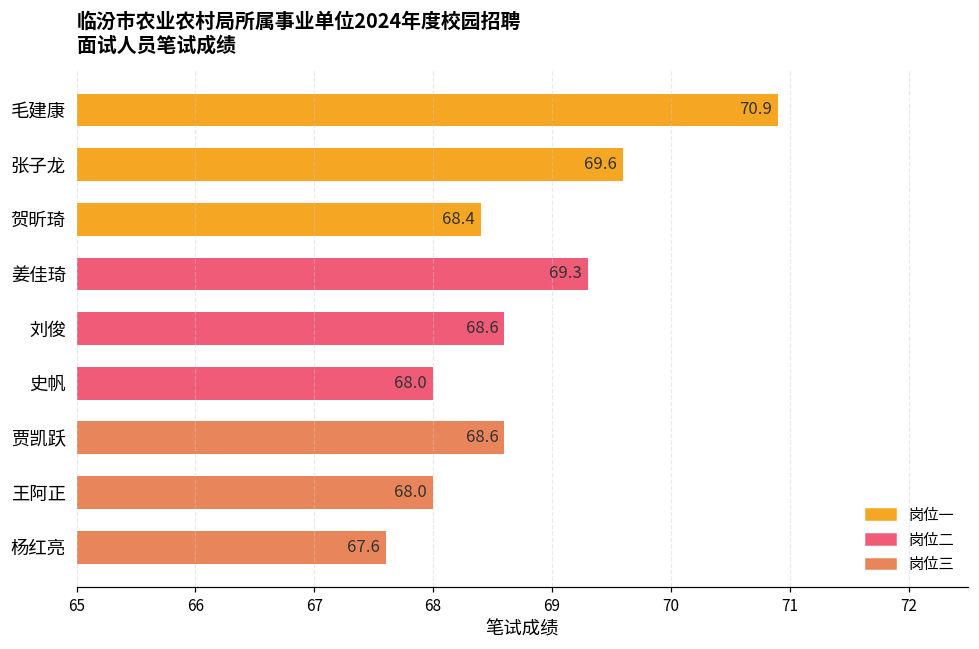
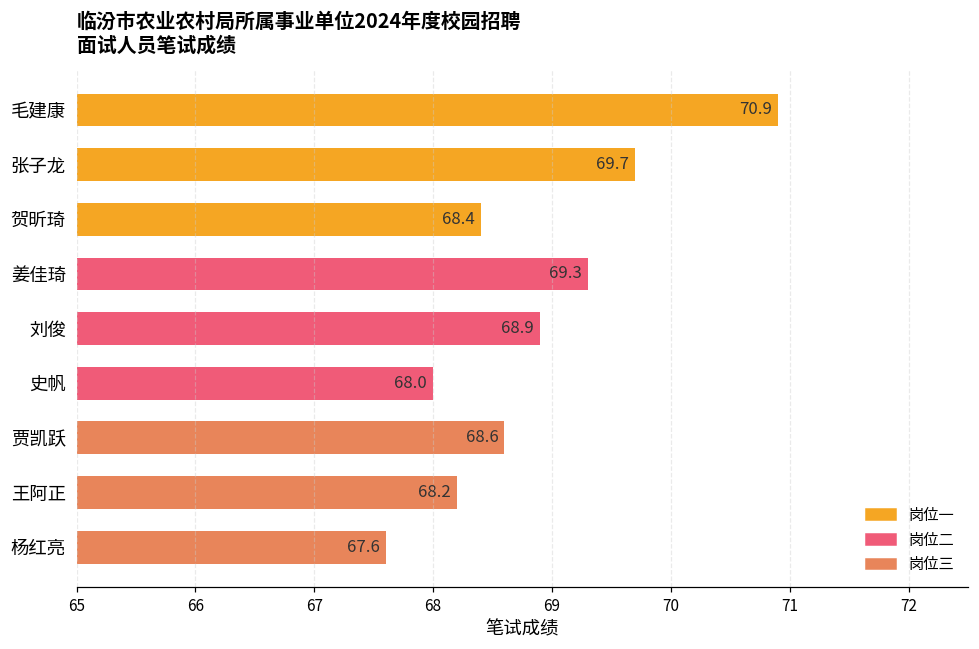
张子龙: 69.6 -> 69.7
刘俊: 68.6 -> 68.9
王阿正: 68.0 -> 68.2
